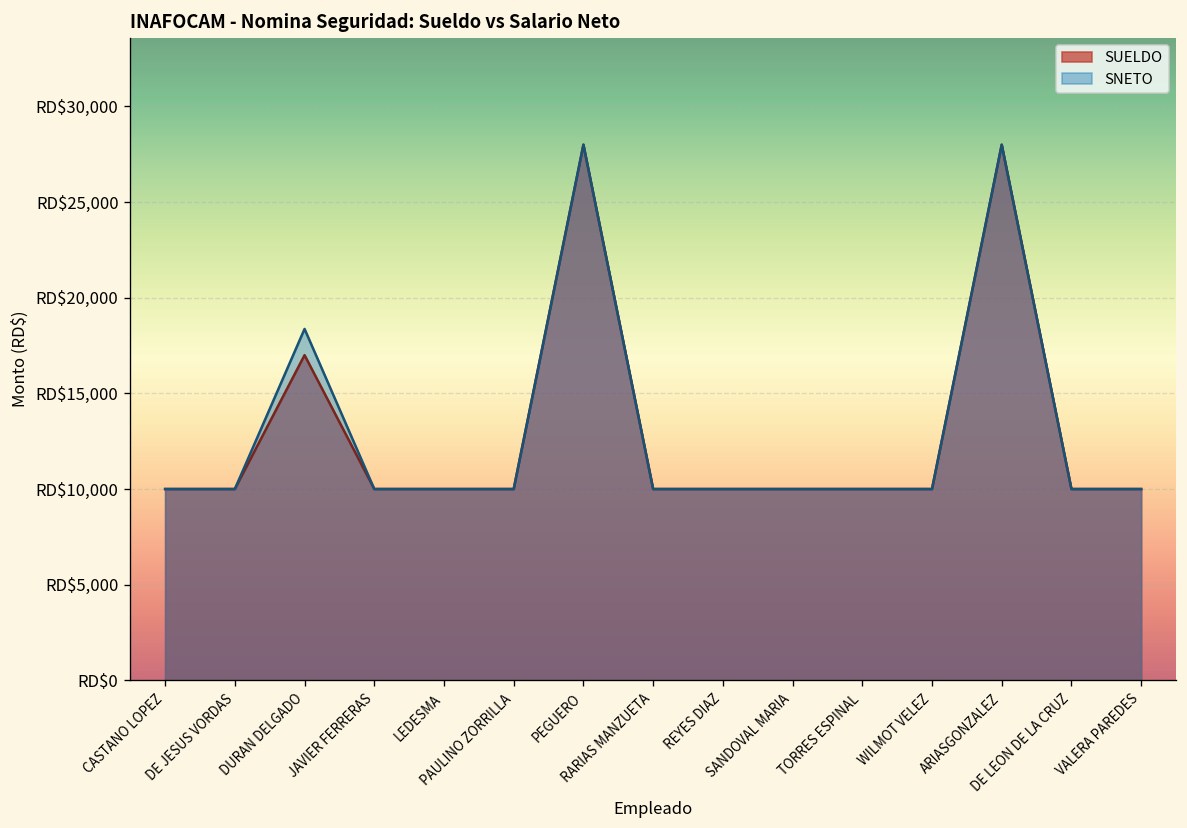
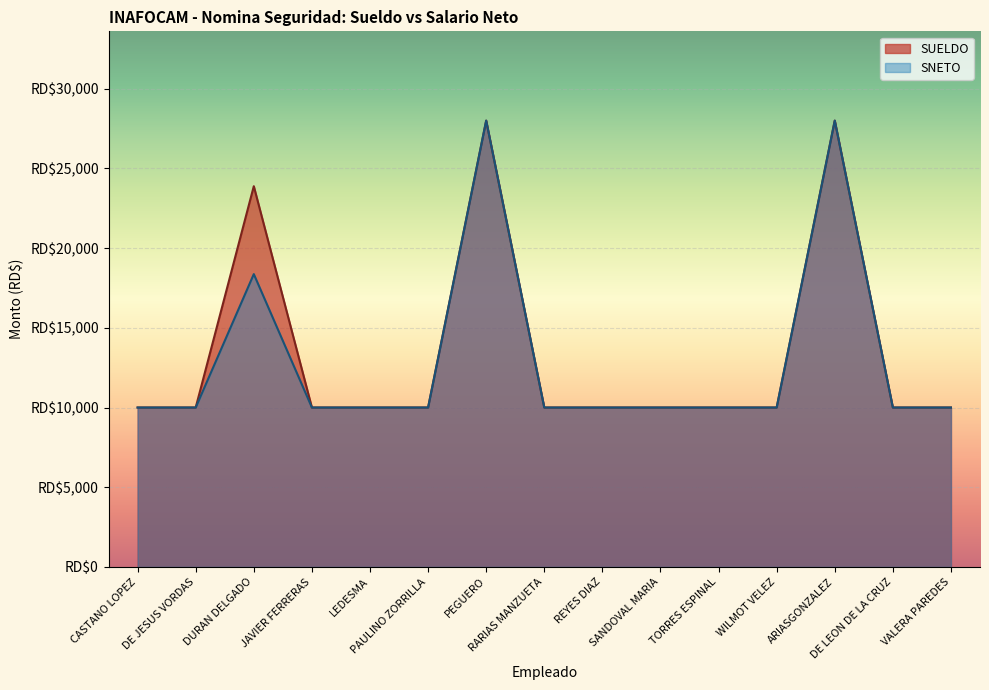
SUELDO, DURAN DELGADO: RD$17,000 -> RD$23,900
